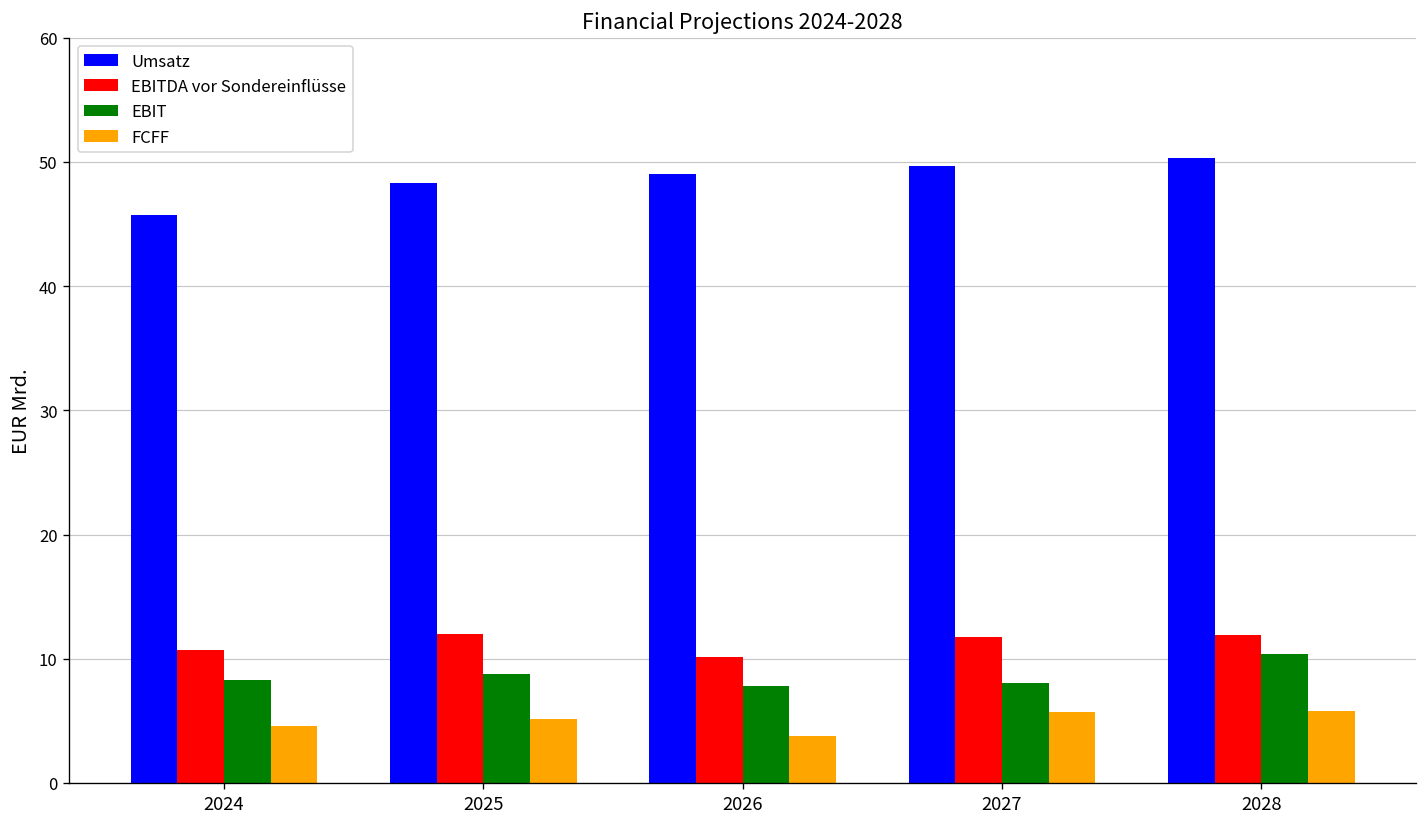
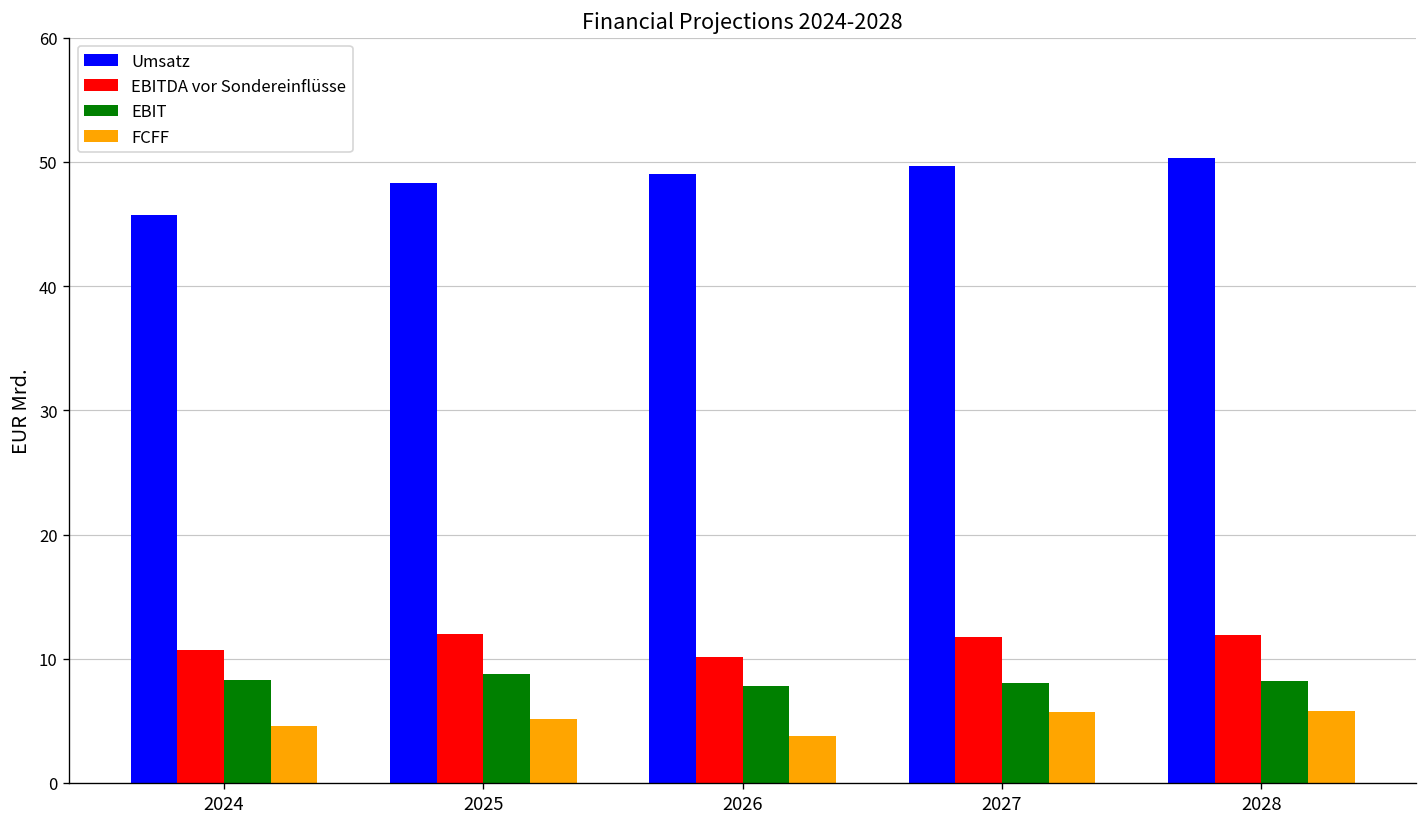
EBIT, 2028: 10.4 -> 8.2
